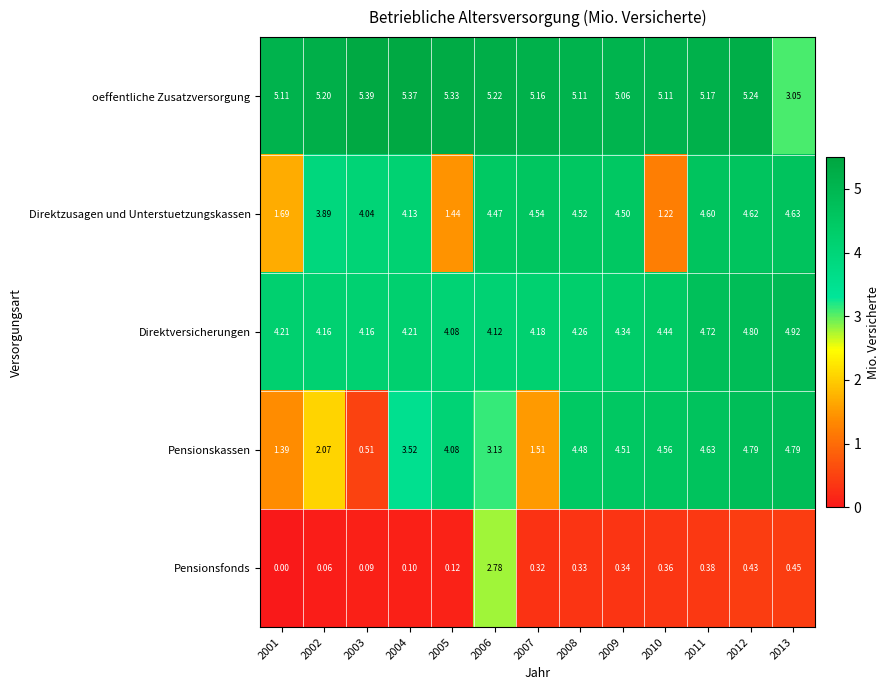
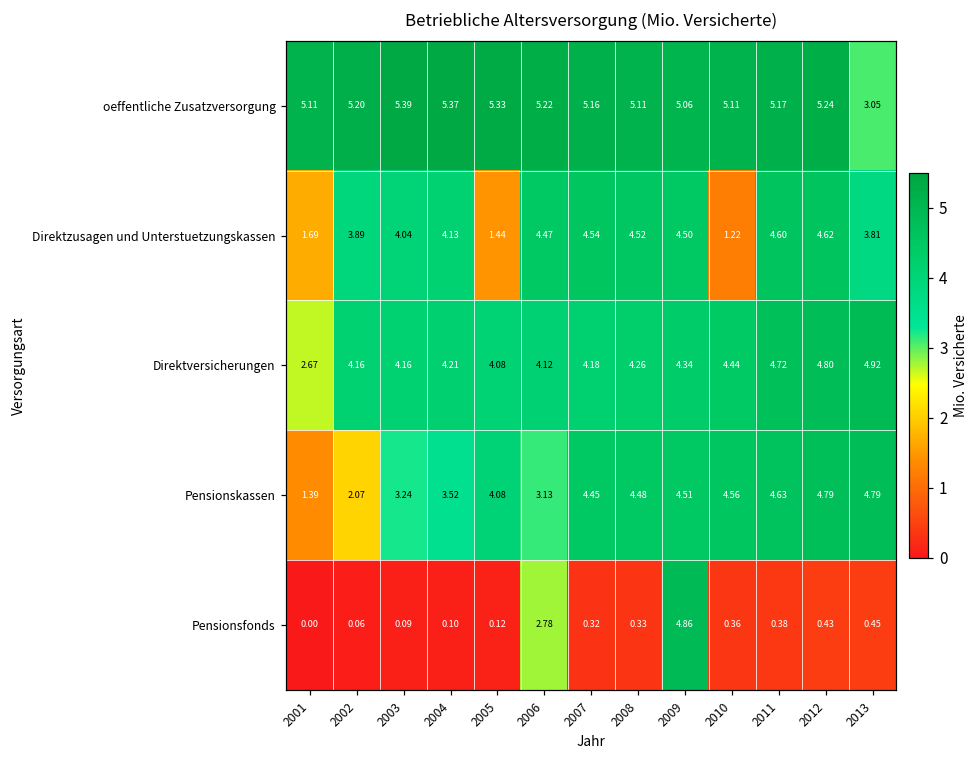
Direktzusagen und Unterstuetzungskassen, 2013: 4.63 -> 3.81
Direktversicherungen, 2001: 4.21 -> 2.67
Pensionskassen, 2003: 0.51 -> 3.24
Pensionskassen, 2007: 1.51 -> 4.45
Pensionsfonds, 2009: 0.34 -> 4.86
